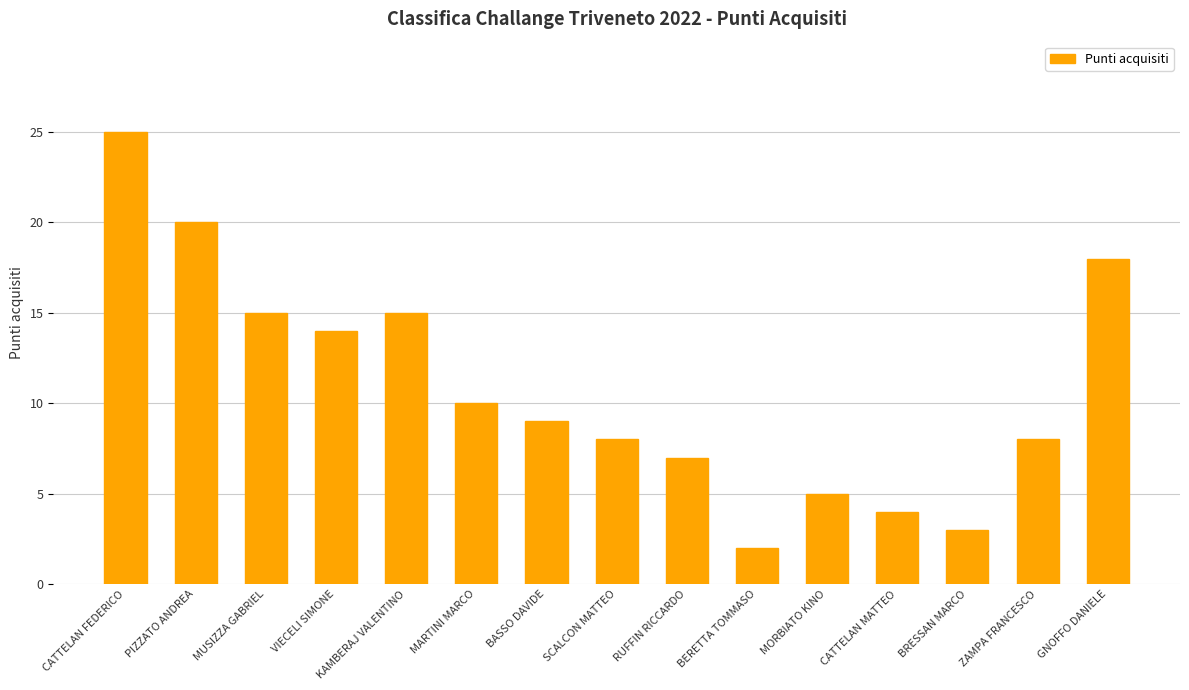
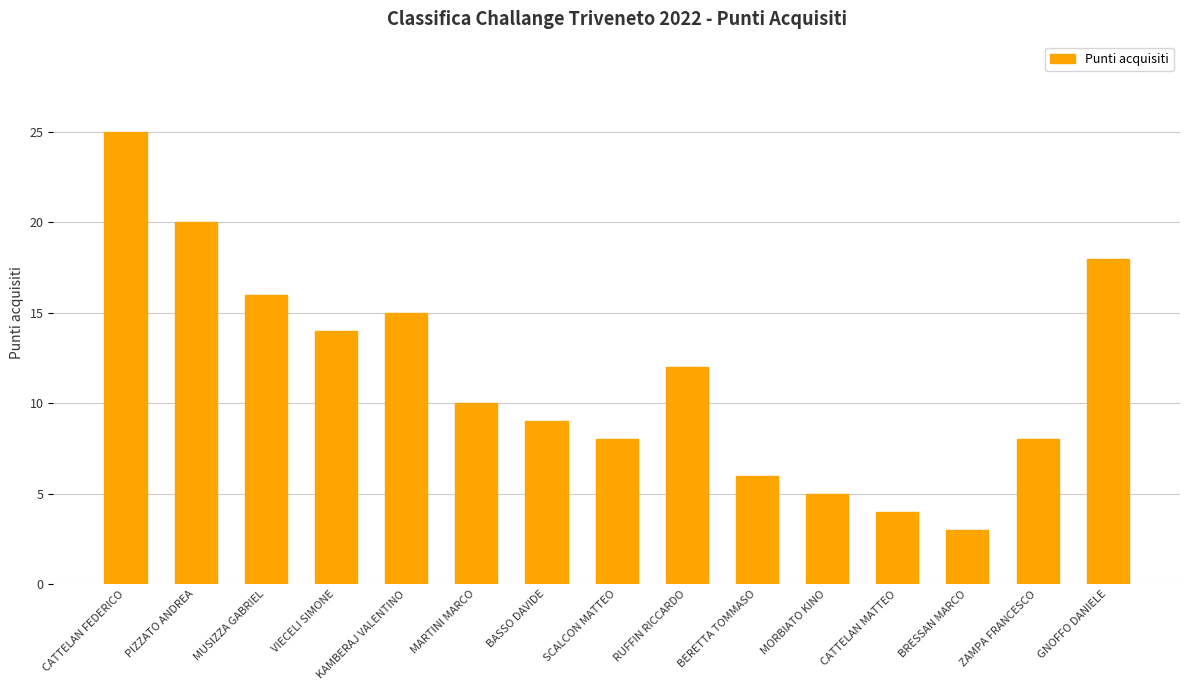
MUSIZZA GABRIEL: 15 -> 16
RUFFIN RICCARDO: 7 -> 12
BERETTA TOMMASO: 2 -> 6
